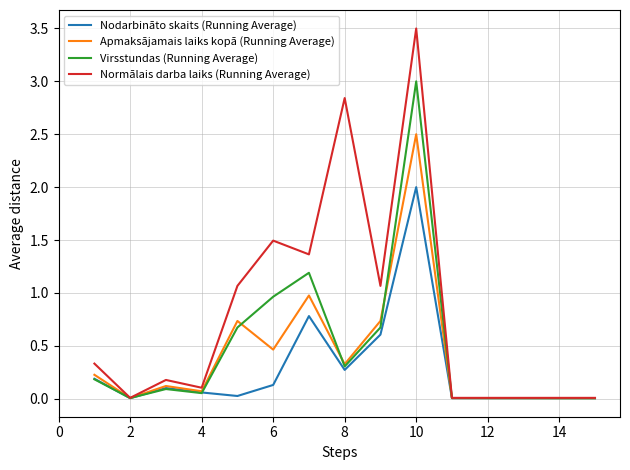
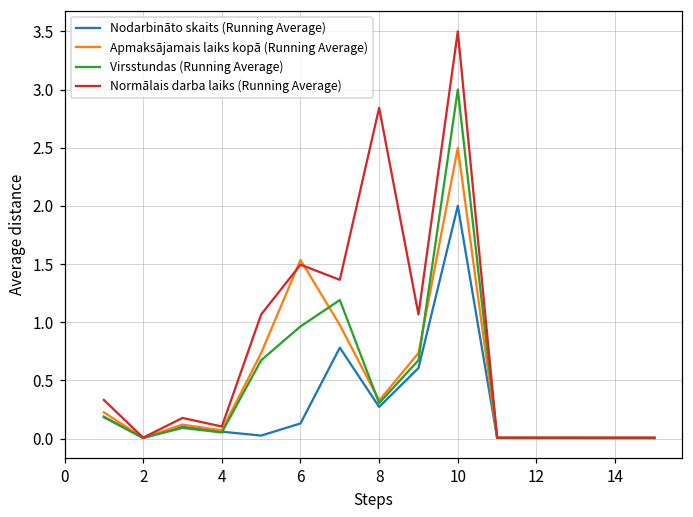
Apmaksājamais laiks kopā (Running Average), 6: 0.46 -> 1.53
